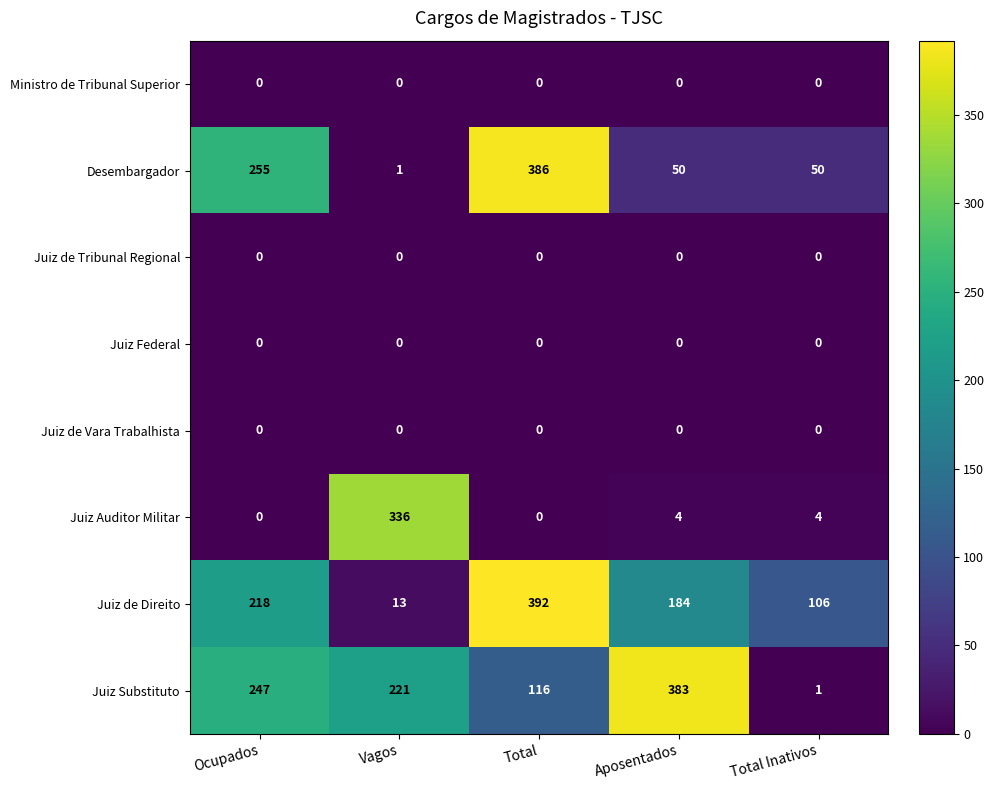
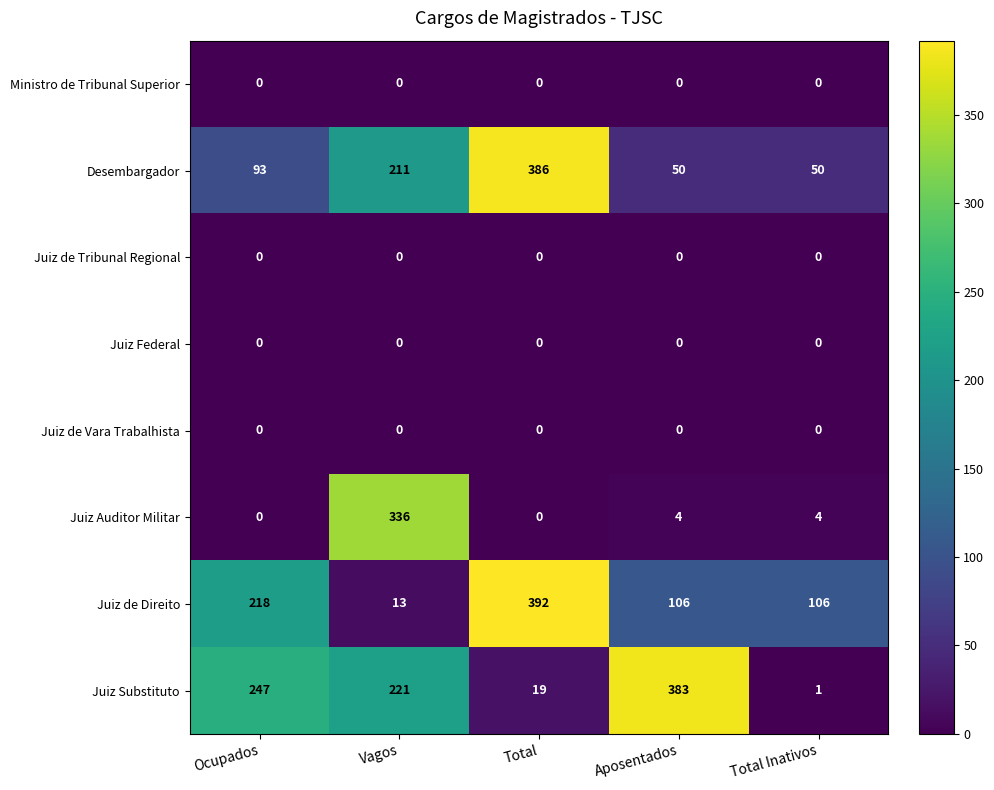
Desembargador, Ocupados: 255 -> 93
Desembargador, Vagos: 1 -> 211
Juiz de Direito, Aposentados: 184 -> 106
Juiz Substituto, Total: 116 -> 19
